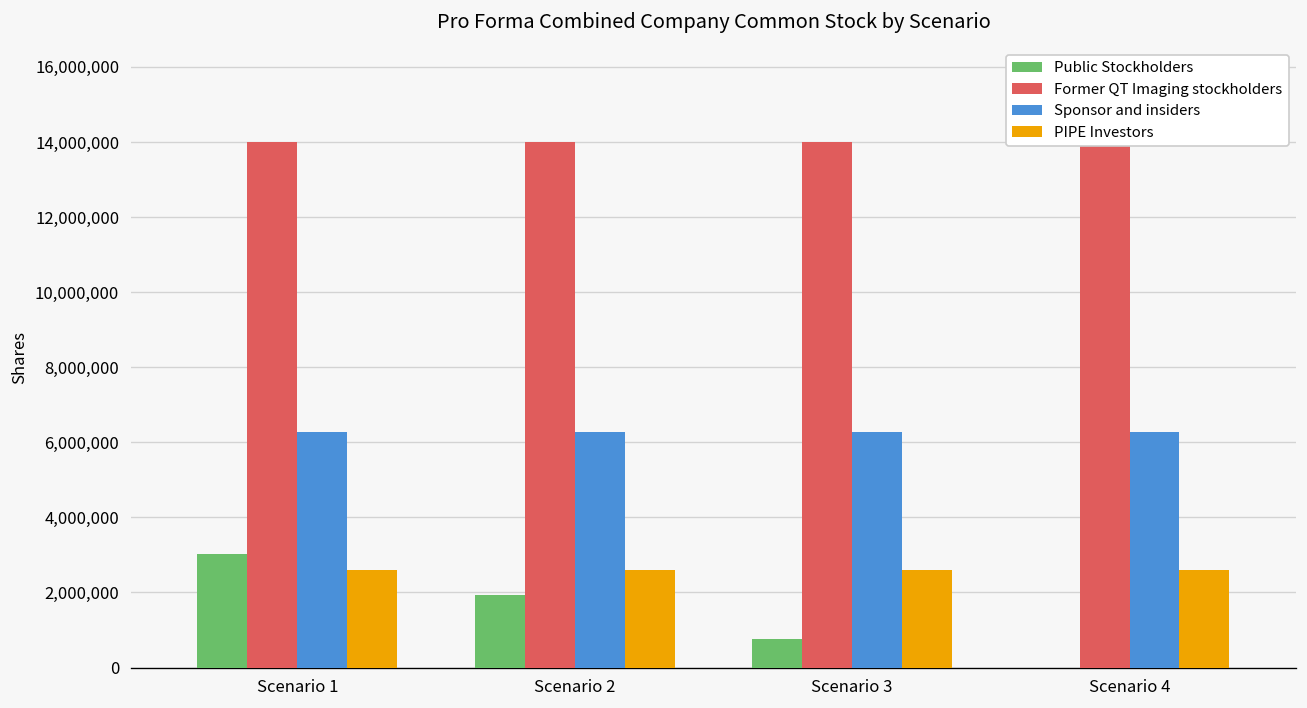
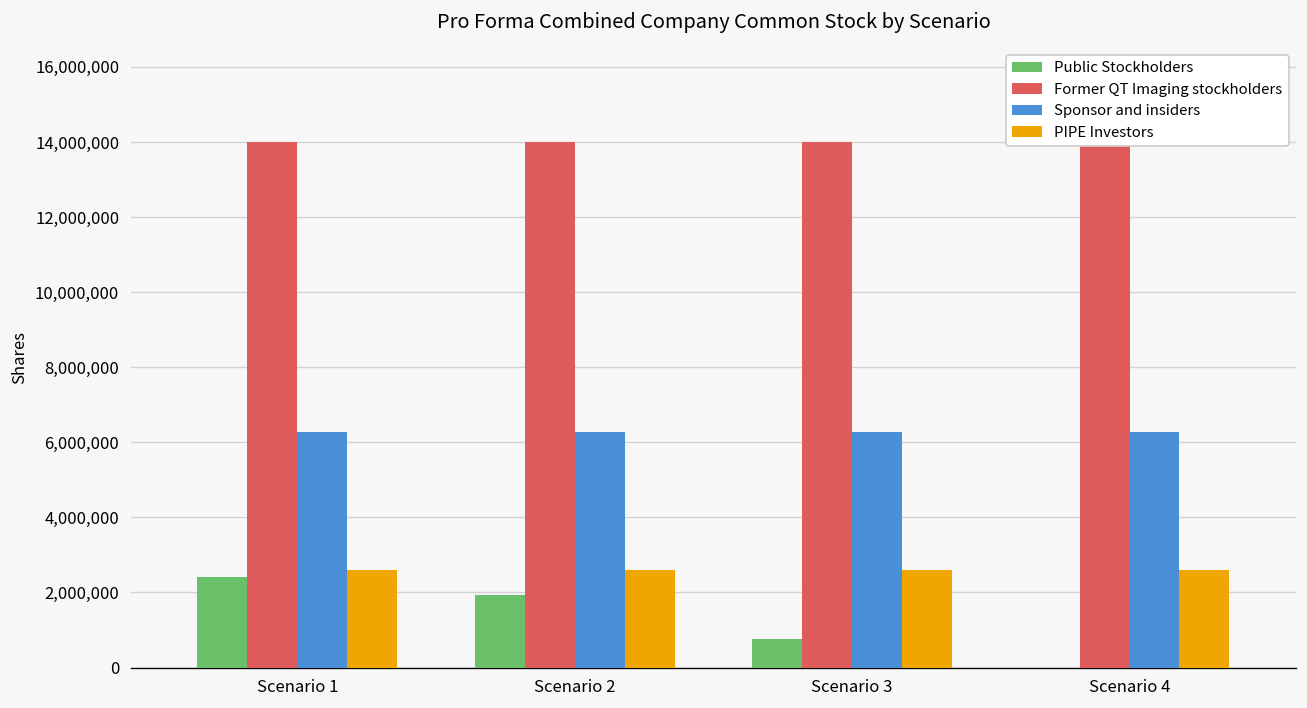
Public Stockholders, Scenario 1: 3,000,000 -> 2,400,000
